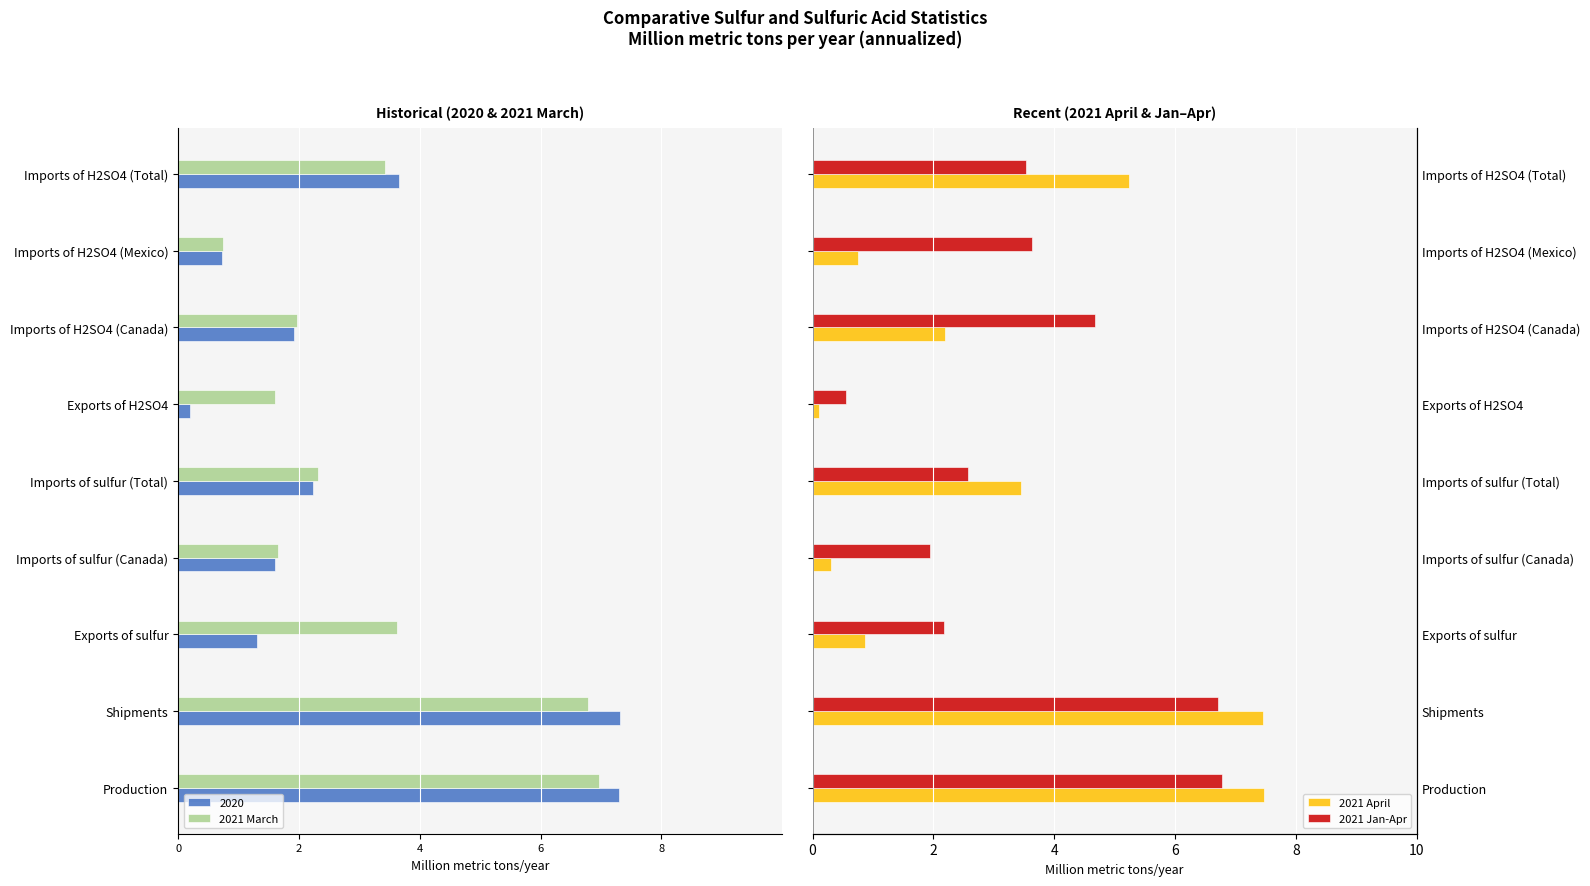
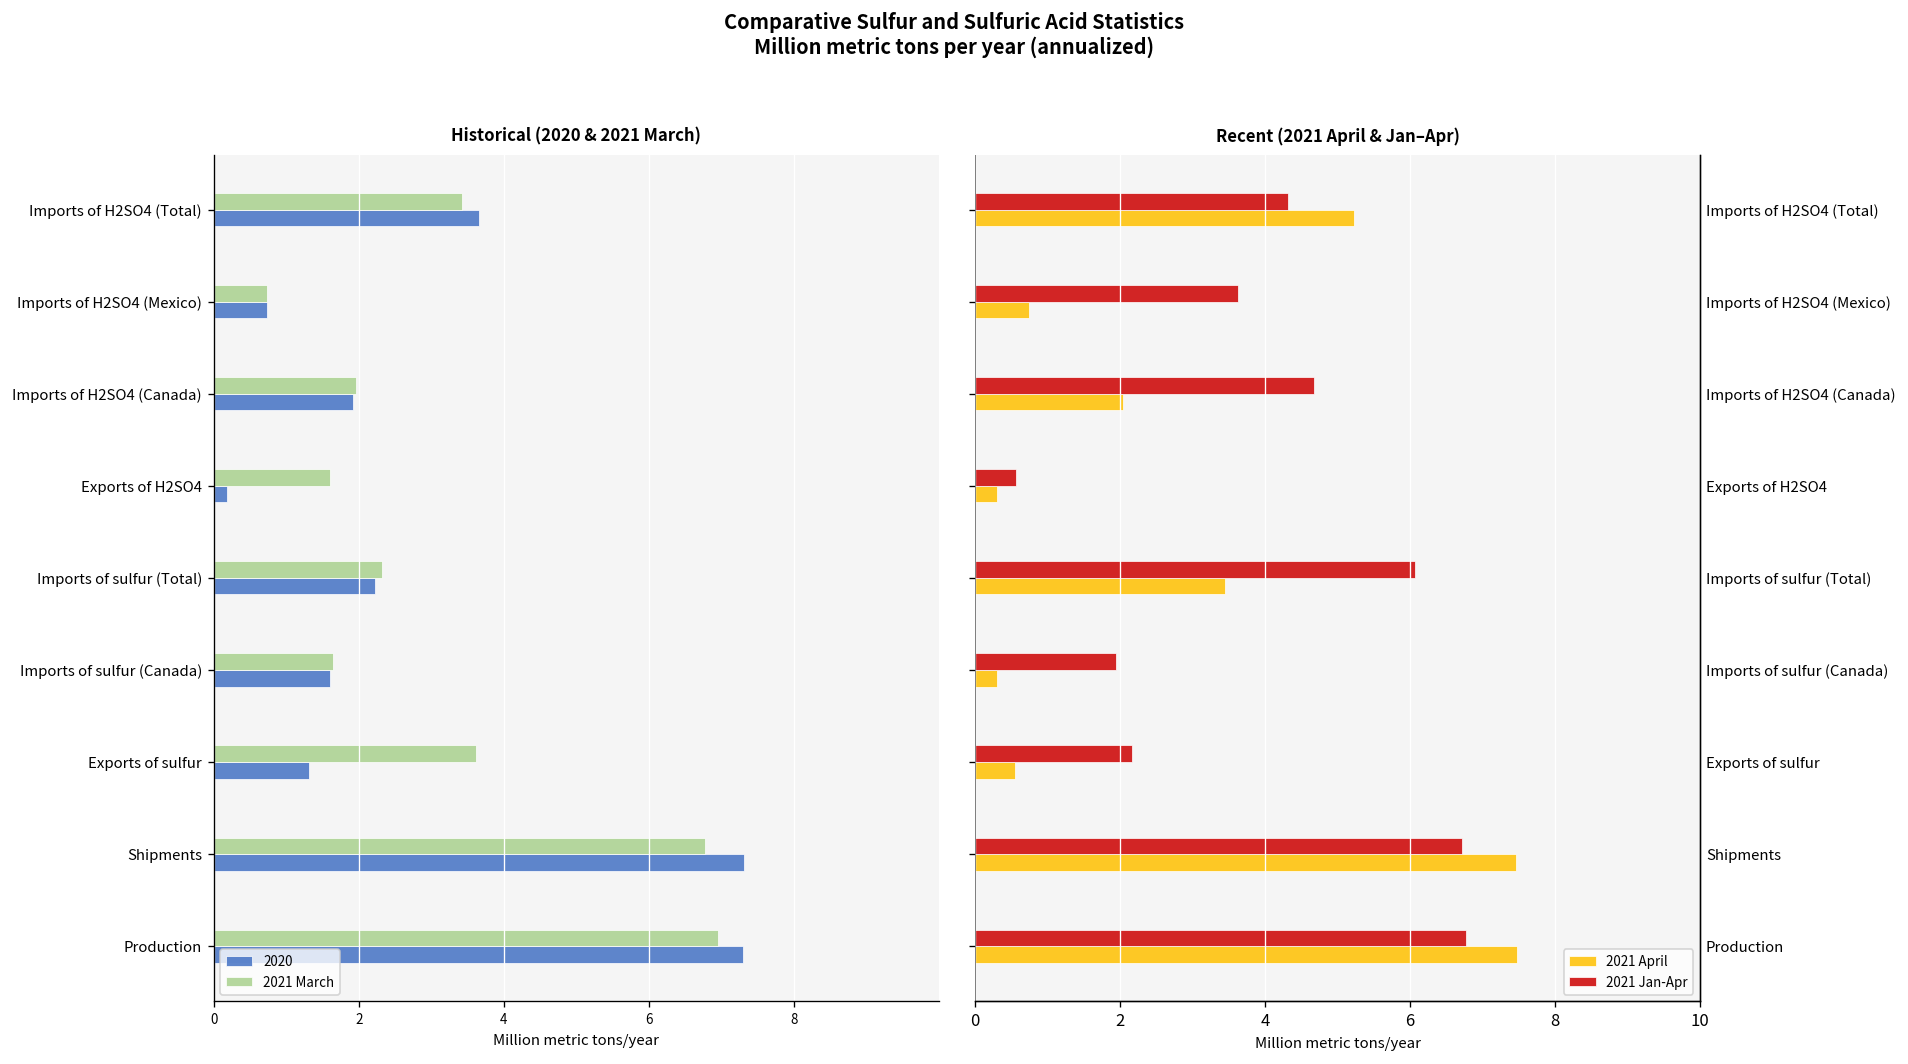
Recent (2021 April & Jan–Apr), 2021 Jan-Apr, Imports of H2SO4 (Total): 3.5 -> 4.3
Recent (2021 April & Jan–Apr), 2021 April, Imports of H2SO4 (Canada): 2.2 -> 2.0
Recent (2021 April & Jan–Apr), 2021 April, Exports of H2SO4: 0.1 -> 0.3
Recent (2021 April & Jan–Apr), 2021 Jan-Apr, Imports of sulfur (Total): 2.6 -> 6.1
Recent (2021 April & Jan–Apr), 2021 April, Exports of sulfur: 0.9 -> 0.6
